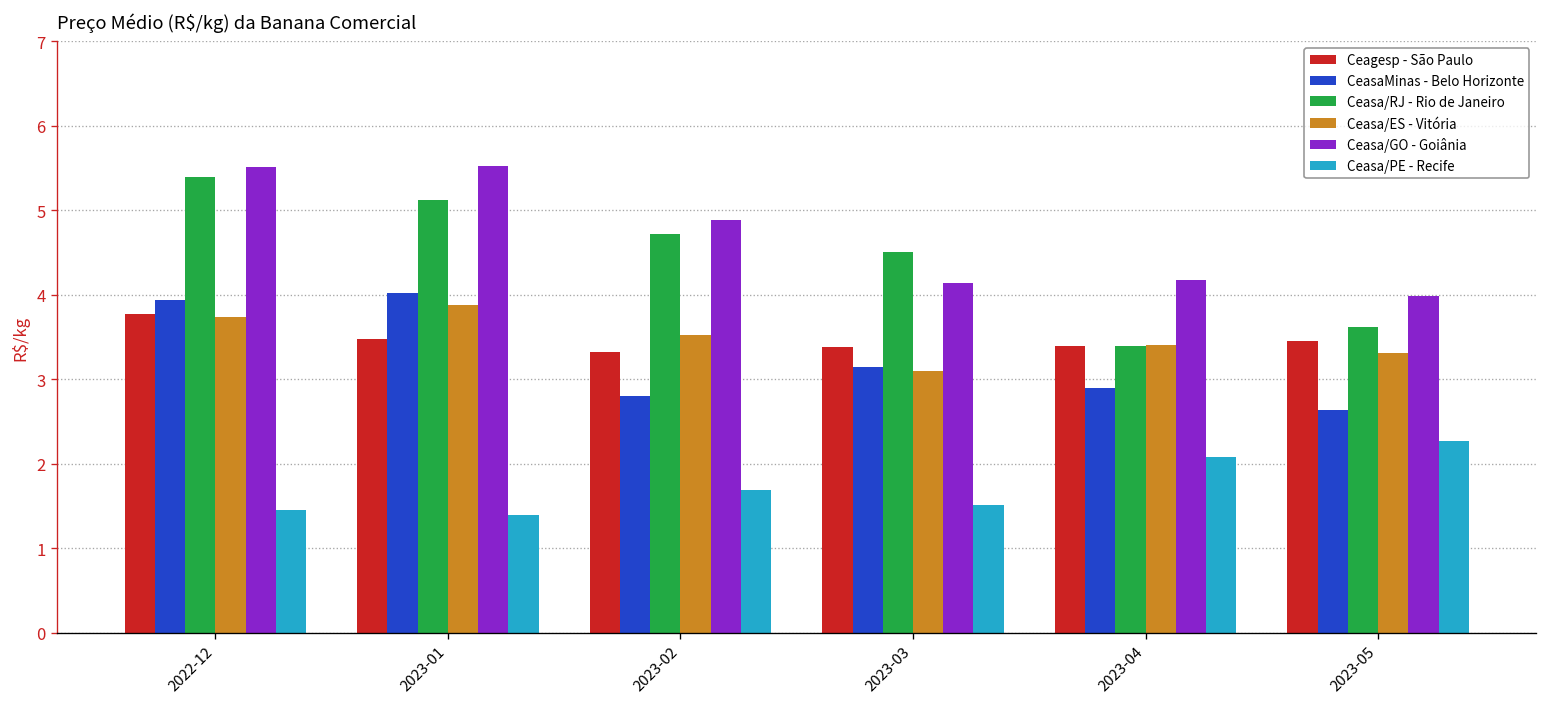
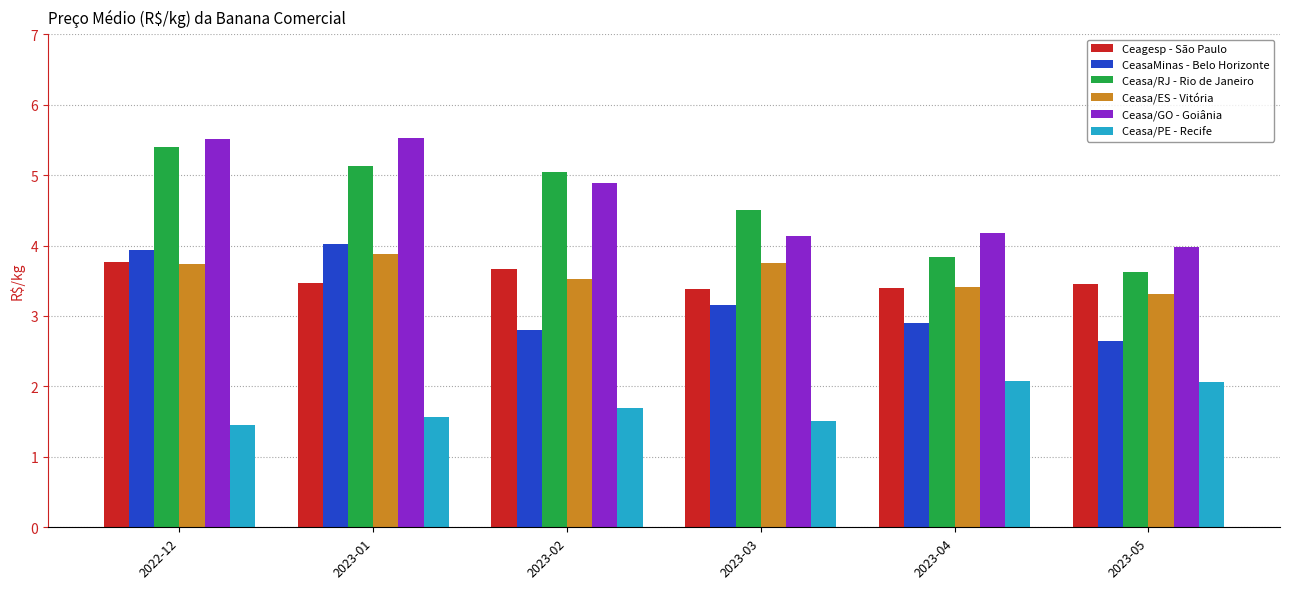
Ceasa/PE - Recife, 2023-01: 1.4 -> 1.6
Ceagesp - São Paulo, 2023-02: 3.3 -> 3.7
Ceasa/RJ - Rio de Janeiro, 2023-02: 4.7 -> 5.0
Ceasa/ES - Vitória, 2023-03: 3.1 -> 3.8
Ceasa/RJ - Rio de Janeiro, 2023-04: 3.4 -> 3.8
Ceasa/PE - Recife, 2023-05: 2.3 -> 2.1
